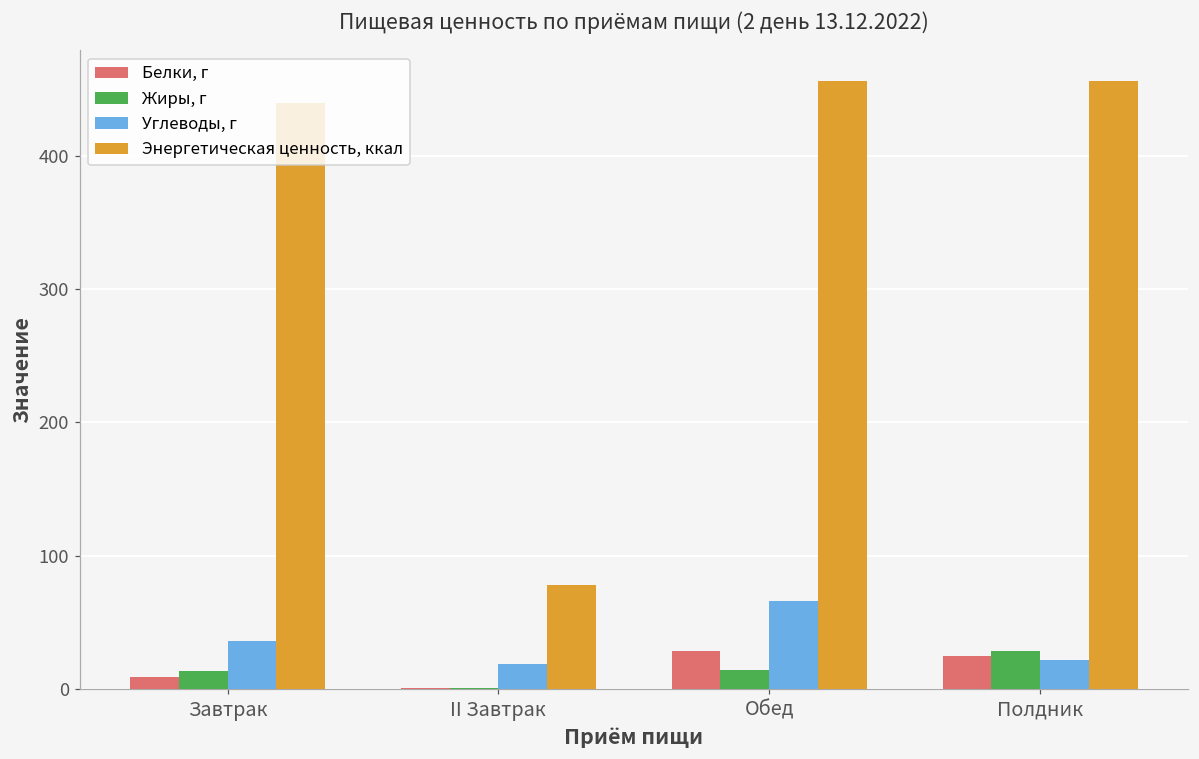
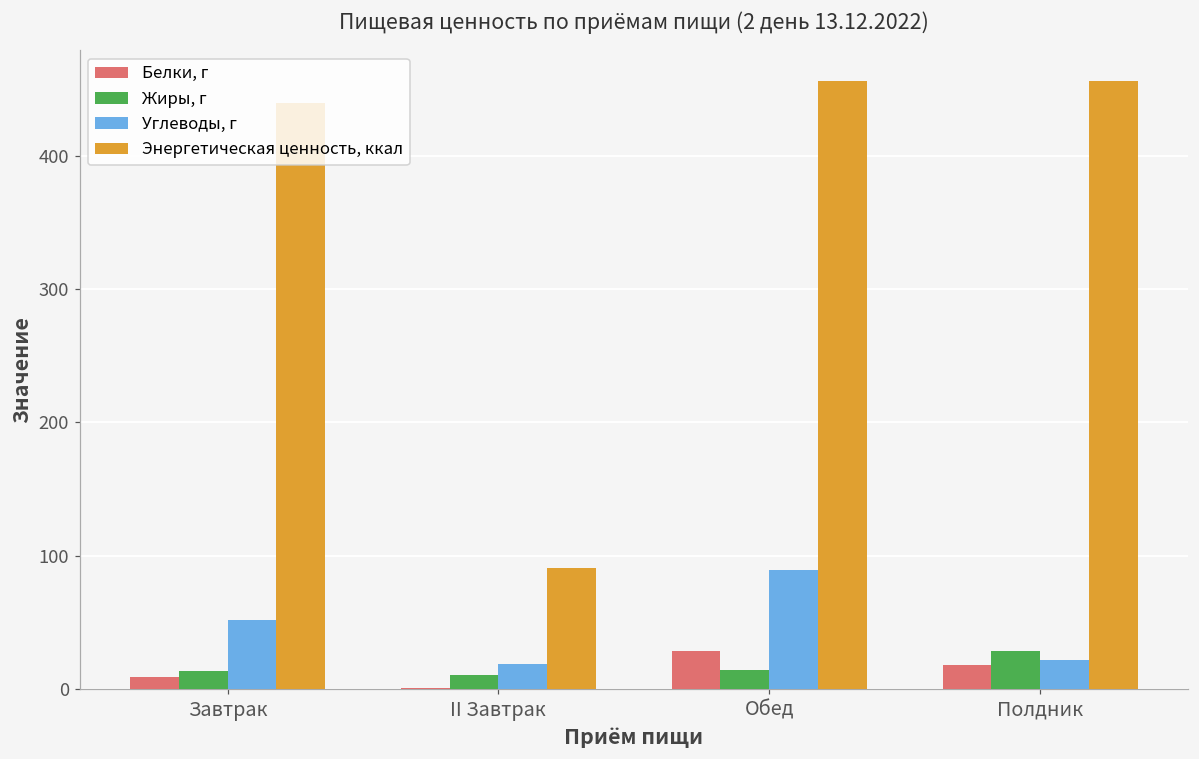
Углеводы, г, Завтрак: 36 -> 52
Жиры, г, II Завтрак: 1 -> 10
Энергетическая ценность, ккал, II Завтрак: 78 -> 91
Углеводы, г, Обед: 66 -> 89
Белки, г, Полдник: 25 -> 18
